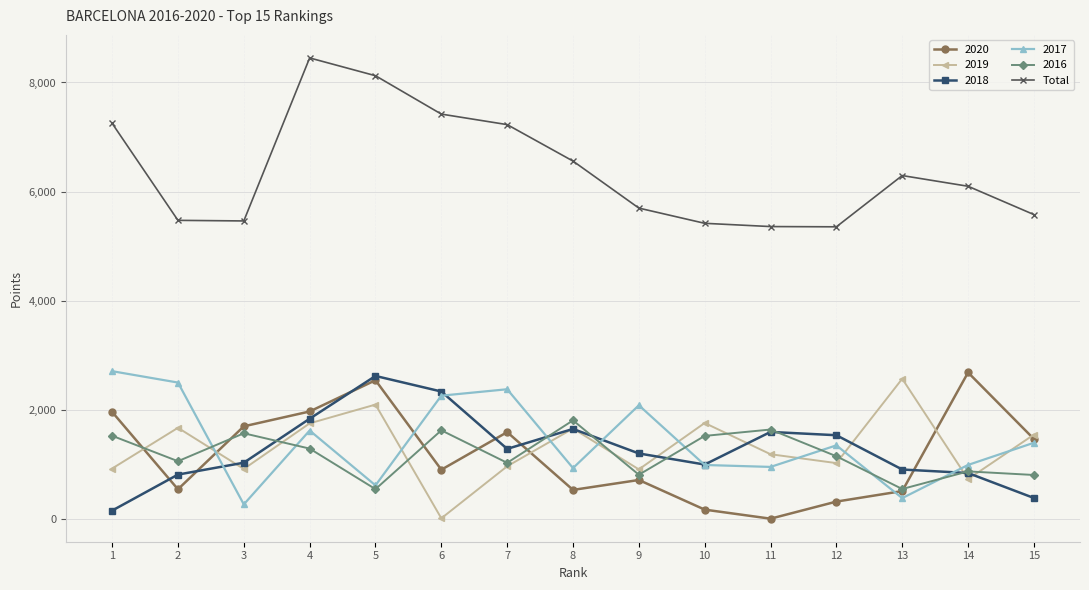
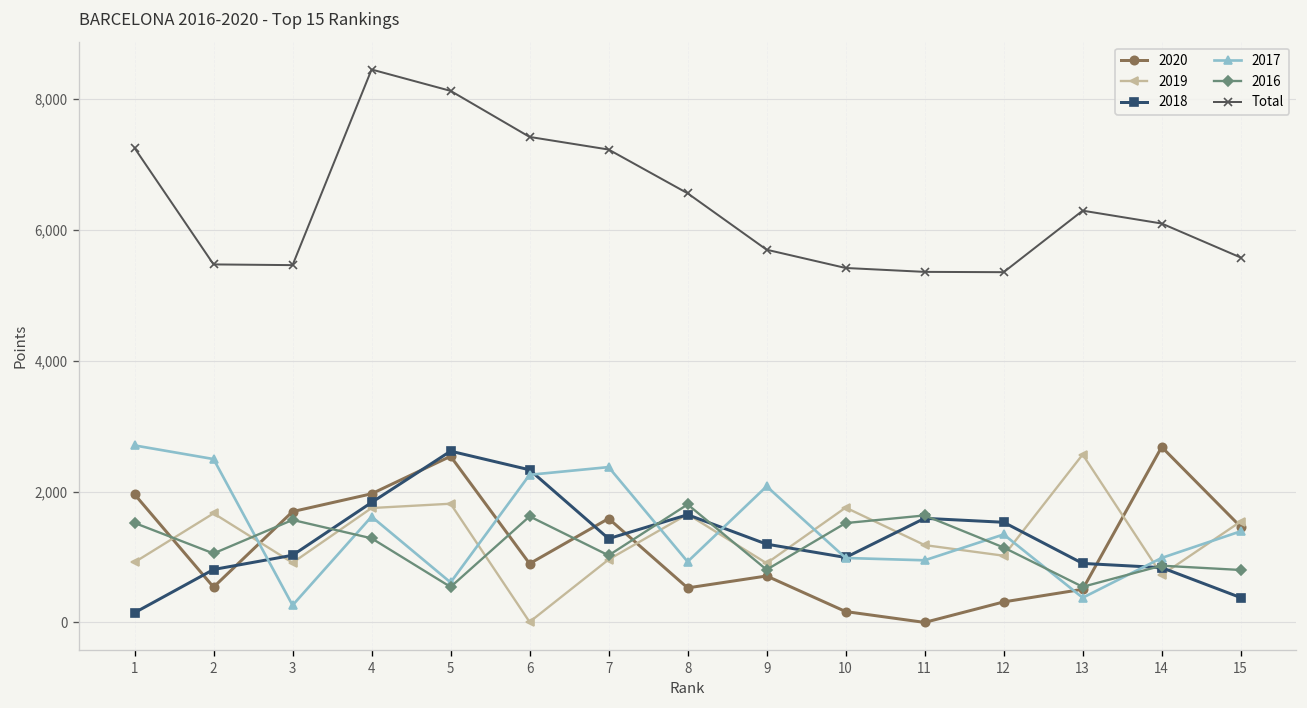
2019, 5: 2,100 -> 1,800
